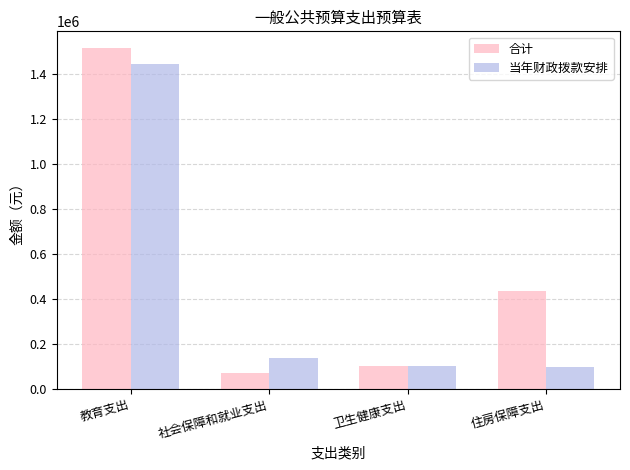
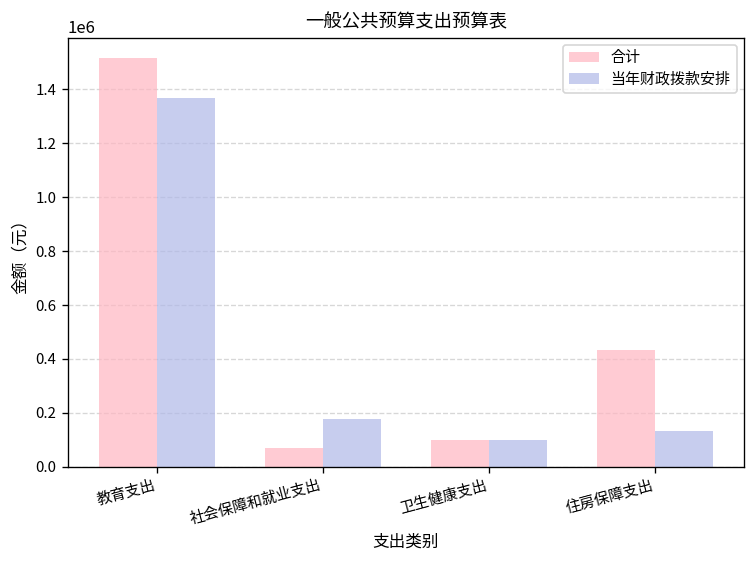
当年财政拨款安排, 教育支出: 1450000 -> 1370000
当年财政拨款安排, 社会保障和就业支出: 140000 -> 180000
当年财政拨款安排, 住房保障支出: 100000 -> 130000
